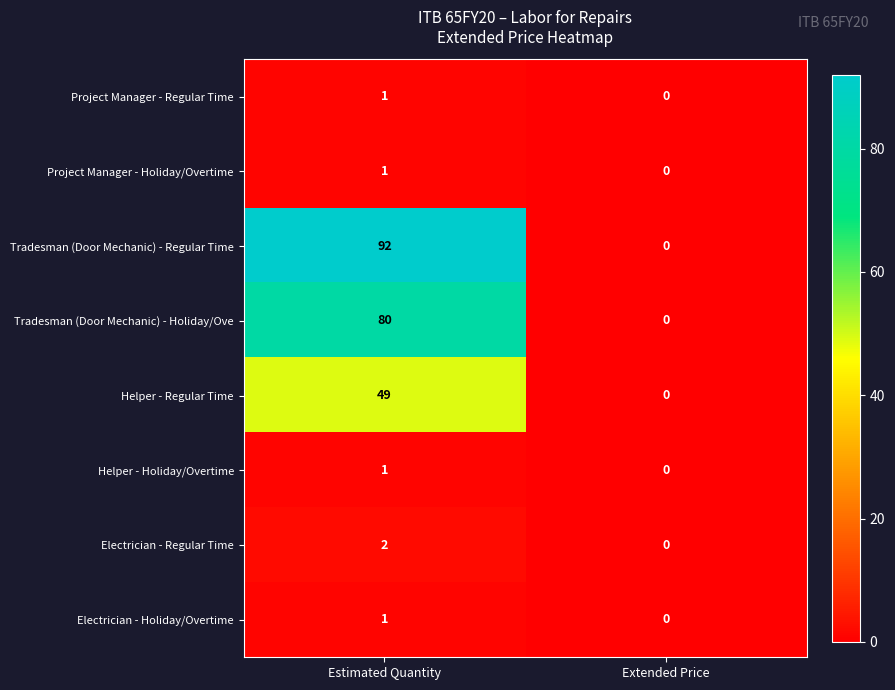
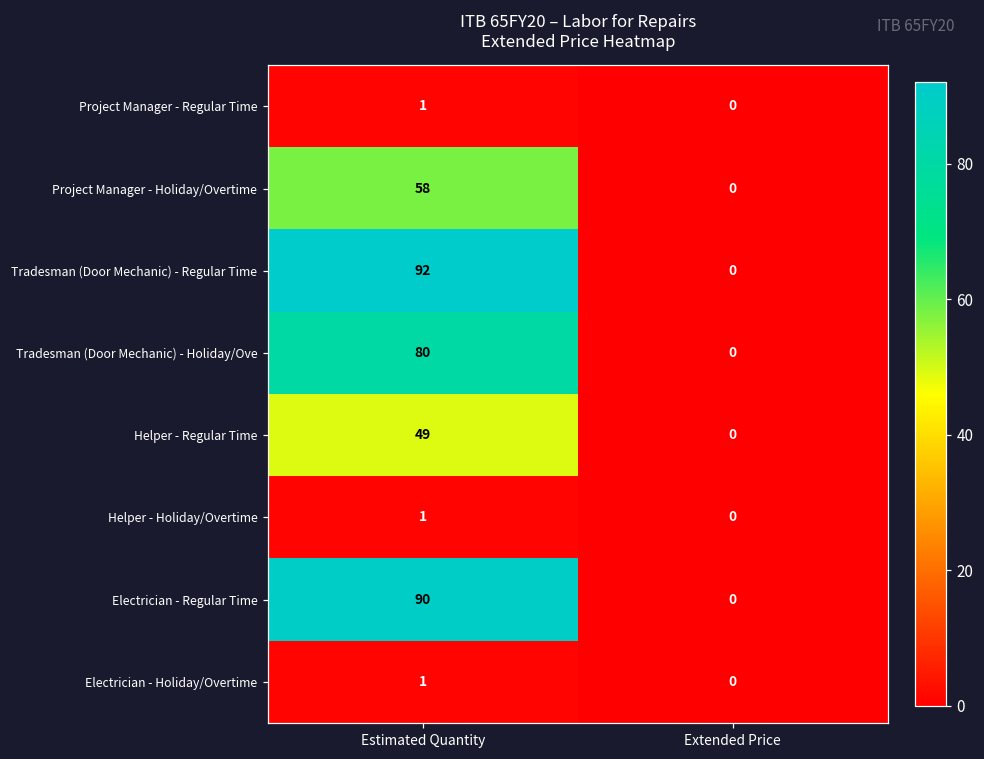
Project Manager - Holiday/Overtime, Estimated Quantity: 1 -> 58
Electrician - Regular Time, Estimated Quantity: 2 -> 90
